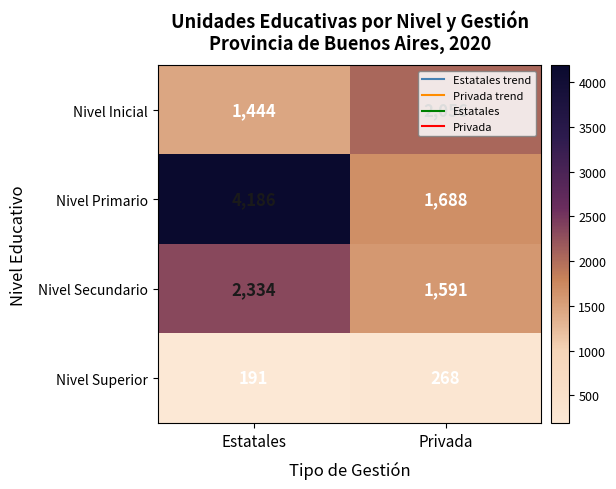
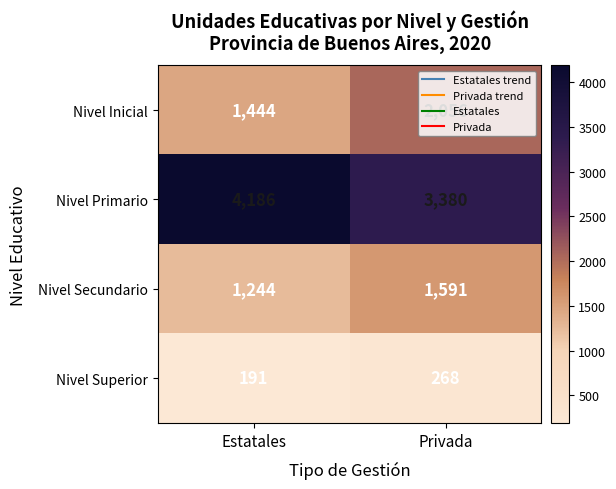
Nivel Primario, Privada: 1,688 -> 3,380
Nivel Secundario, Estatales: 2,334 -> 1,244
